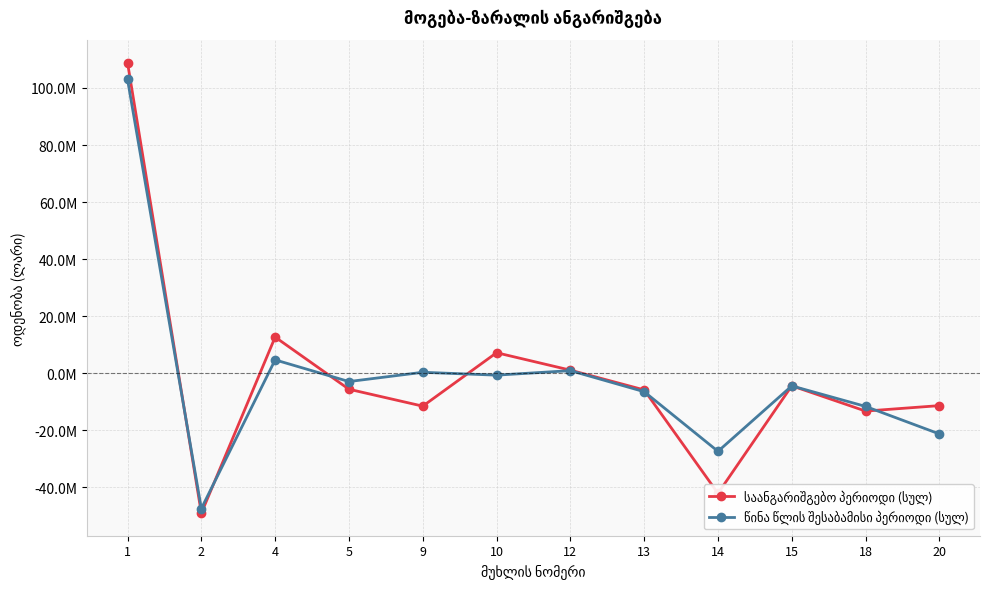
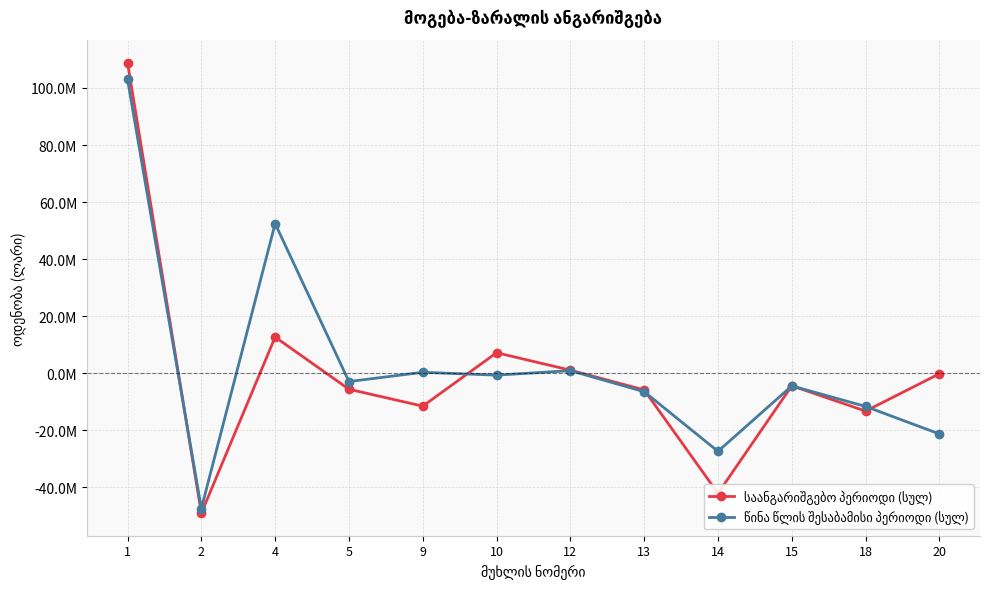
წინა წლის შესაბამისი პერიოდი (სულ), 4: 5000000 -> 52000000
საანგარიშგებო პერიოდი (სულ), 20: -11000000 -> 0
